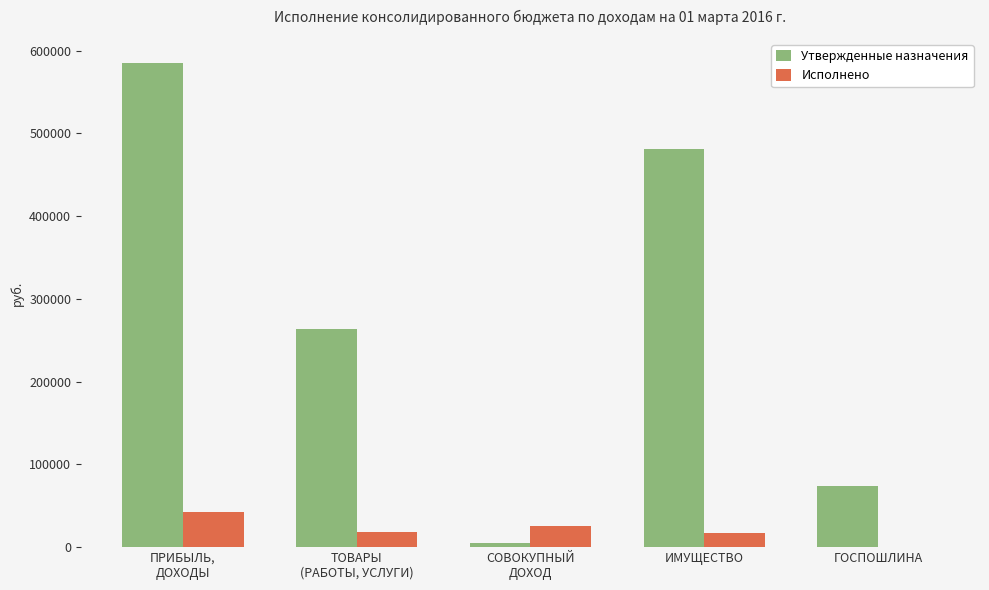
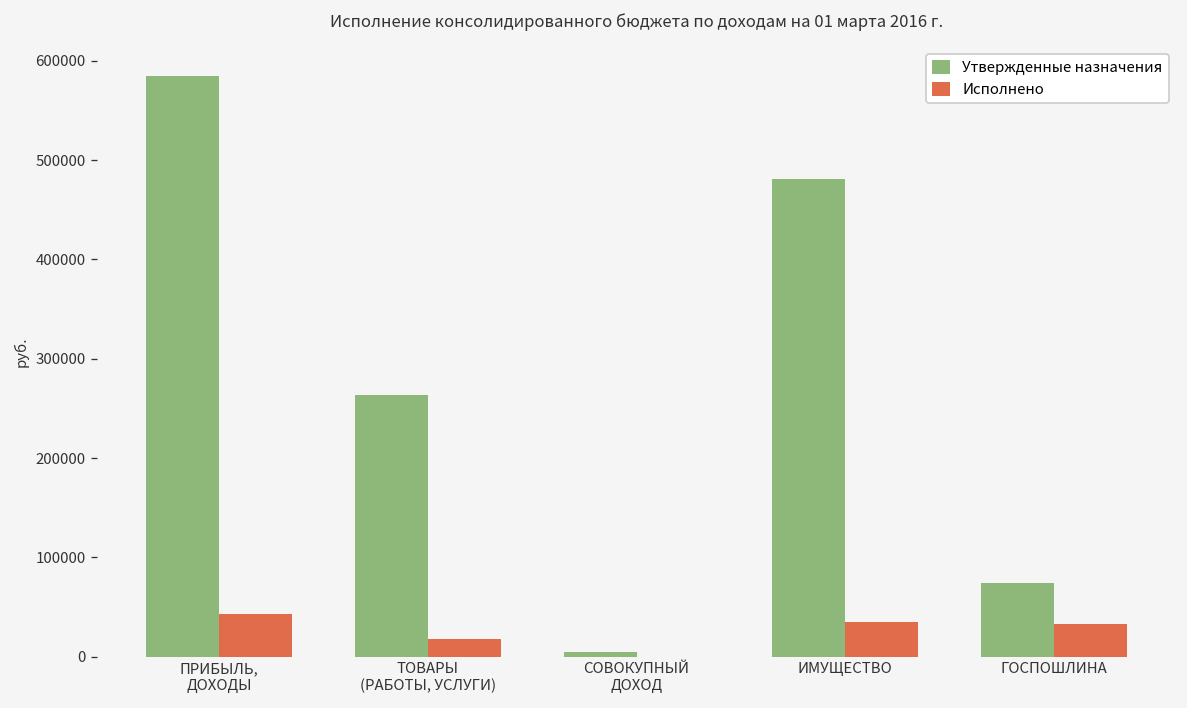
Исполнено, СОВОКУПНЫЙ ДОХОД: 30000 -> 0
Исполнено, ИМУЩЕСТВО: 20000 -> 30000
Исполнено, ГОСПОШЛИНА: 0 -> 30000
